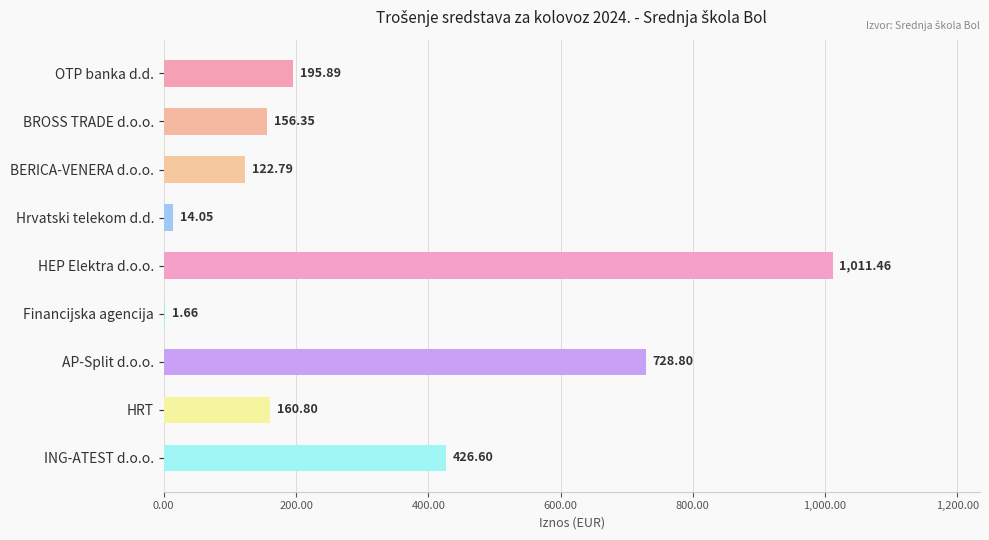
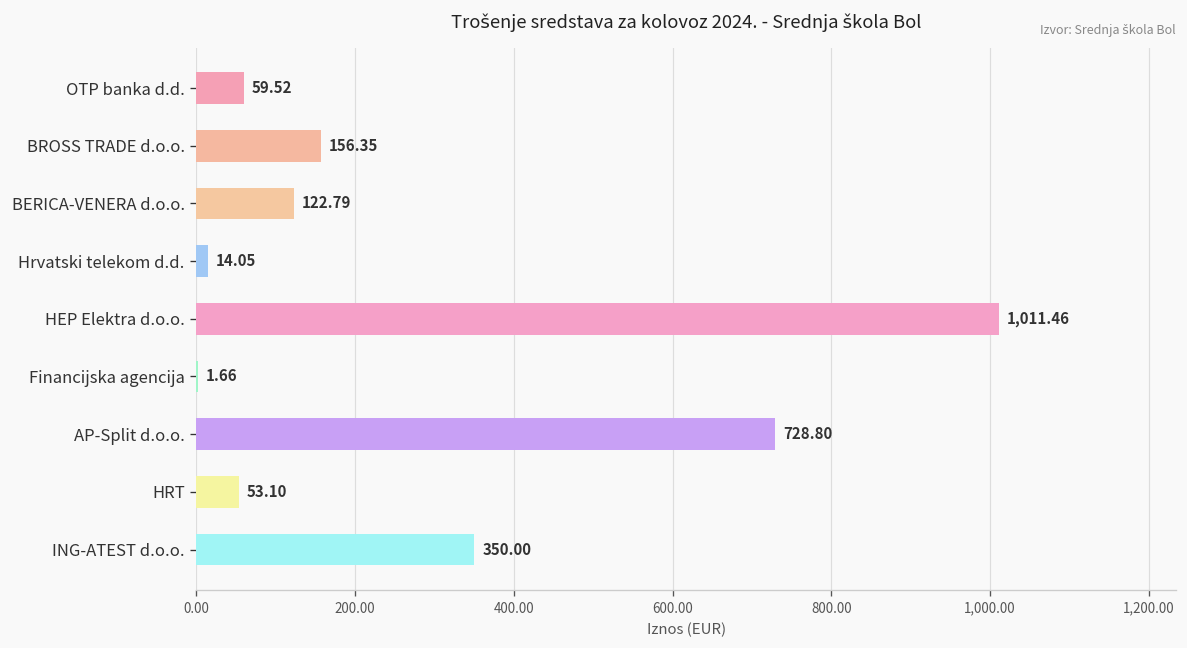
OTP banka d.d.: 195.89 -> 59.52
HRT: 160.80 -> 53.10
ING-ATEST d.o.o.: 426.60 -> 350.00
